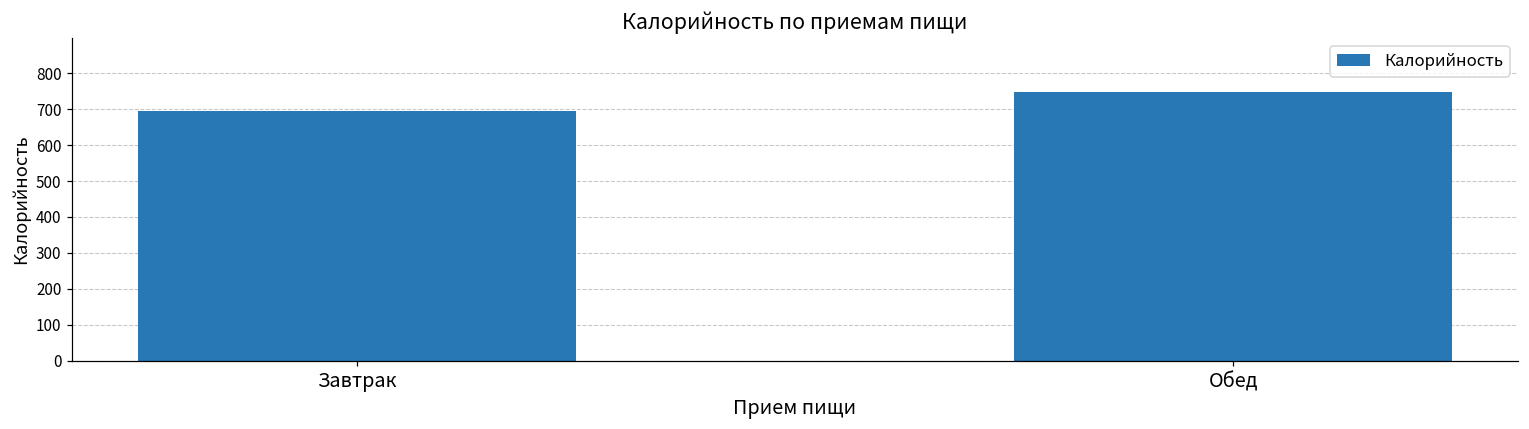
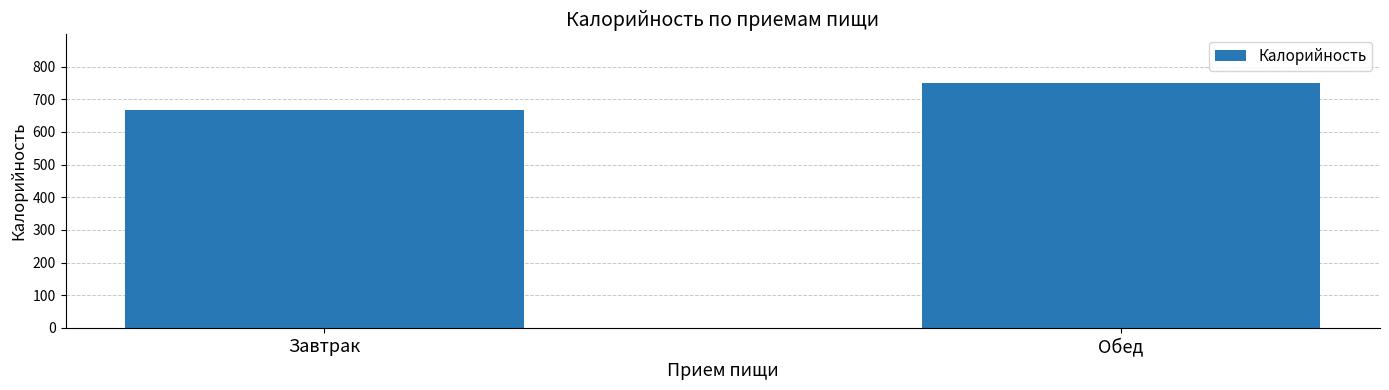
Завтрак: 690 -> 670
